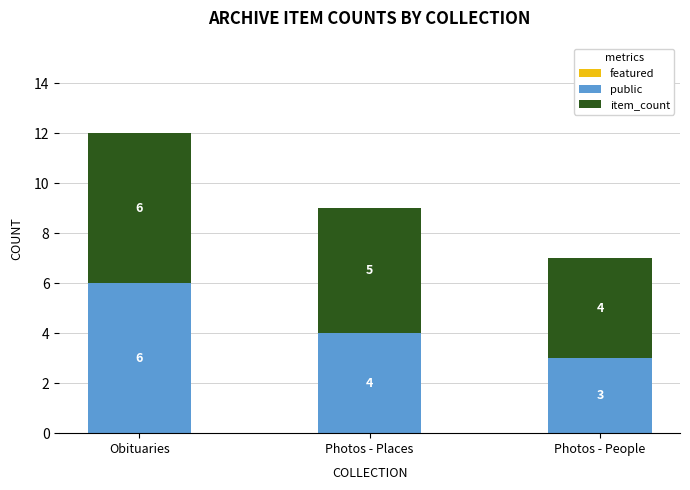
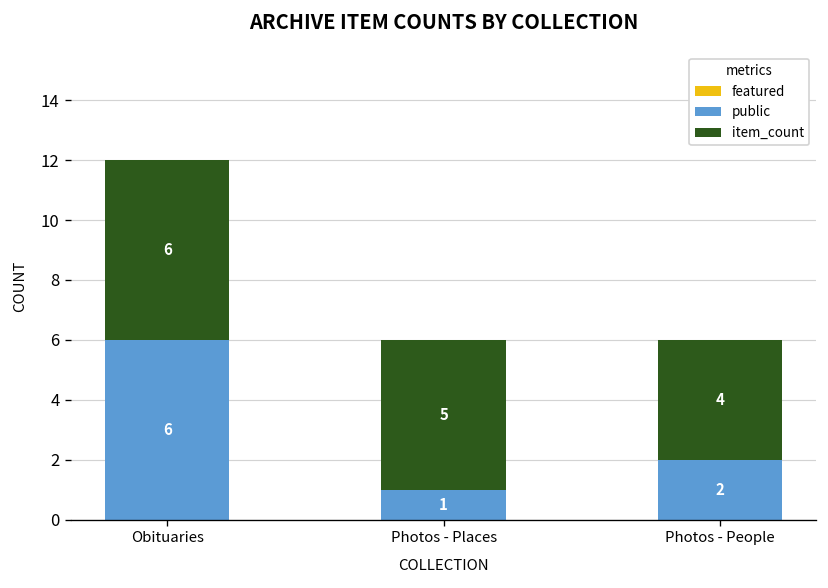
public, Photos - Places: 4 -> 1
public, Photos - People: 3 -> 2
